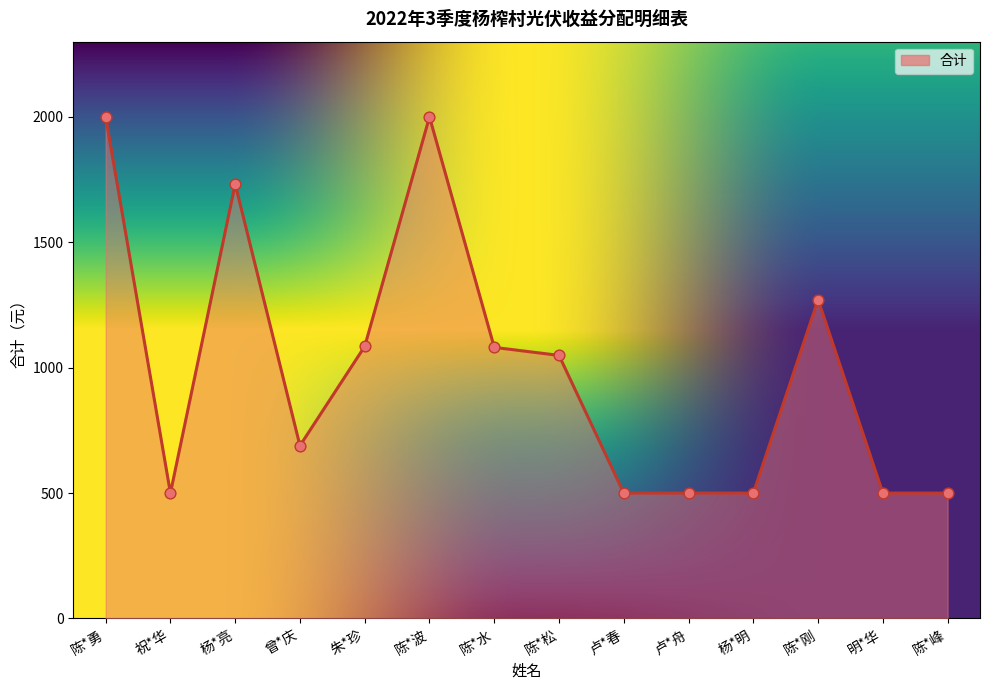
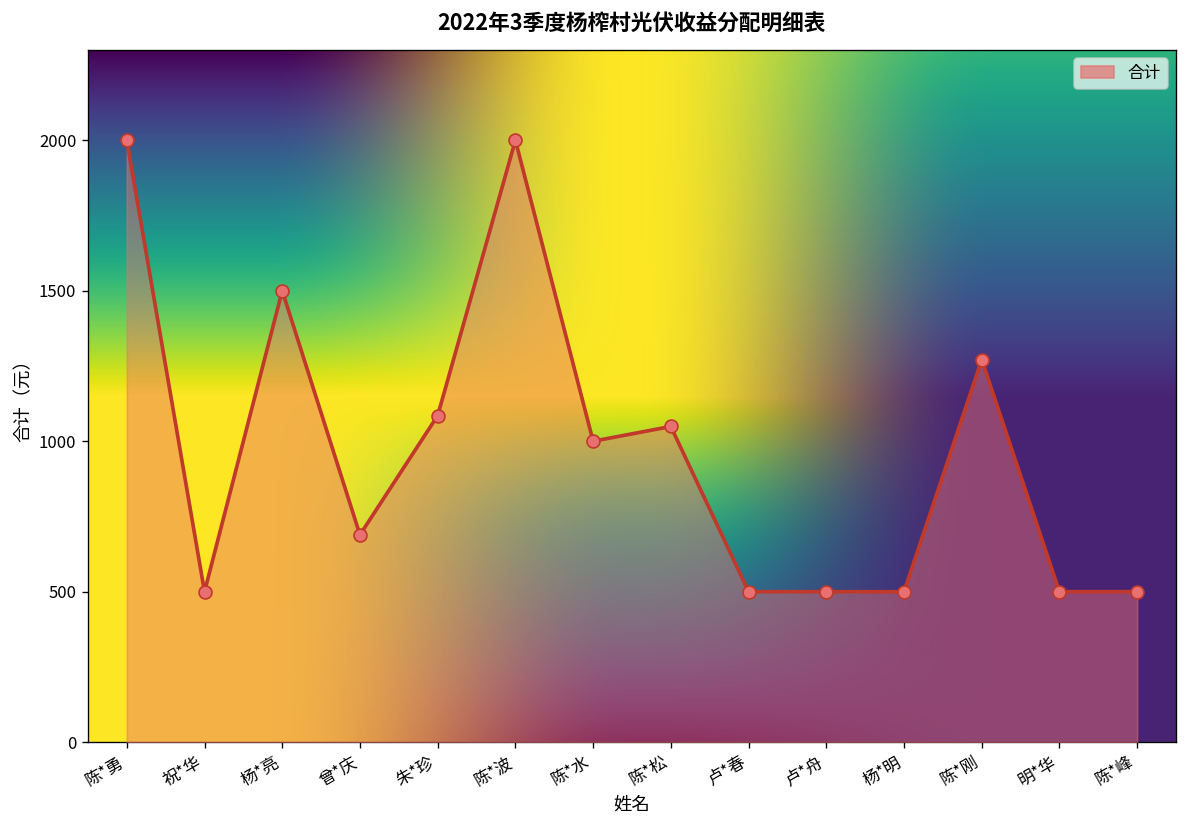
杨*亮: 1730 -> 1500
陈*水: 1080 -> 1000
